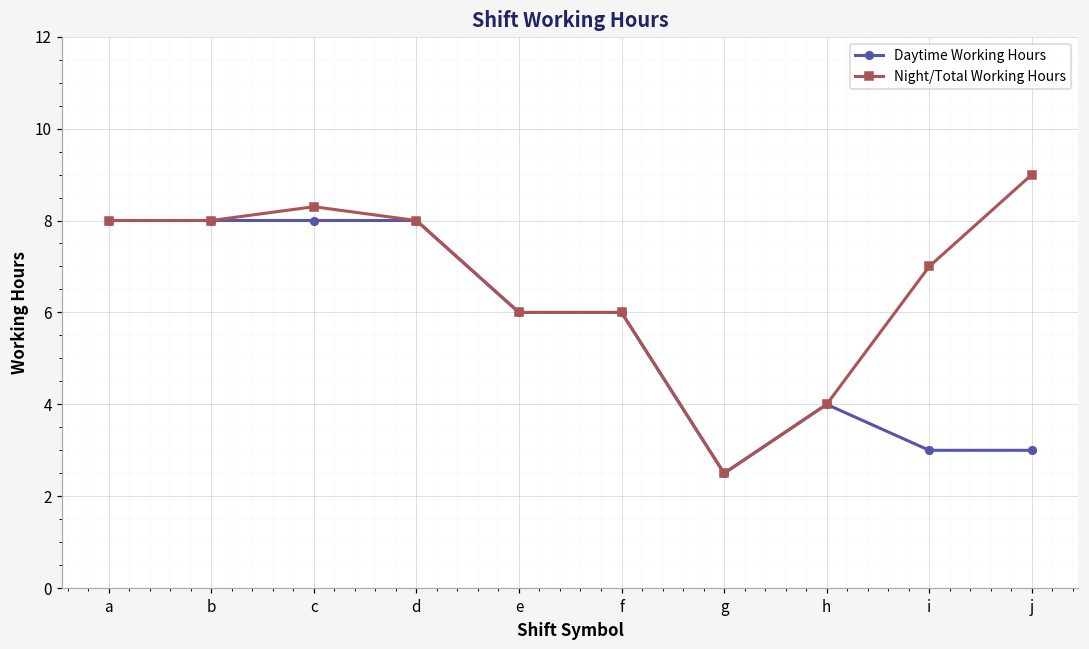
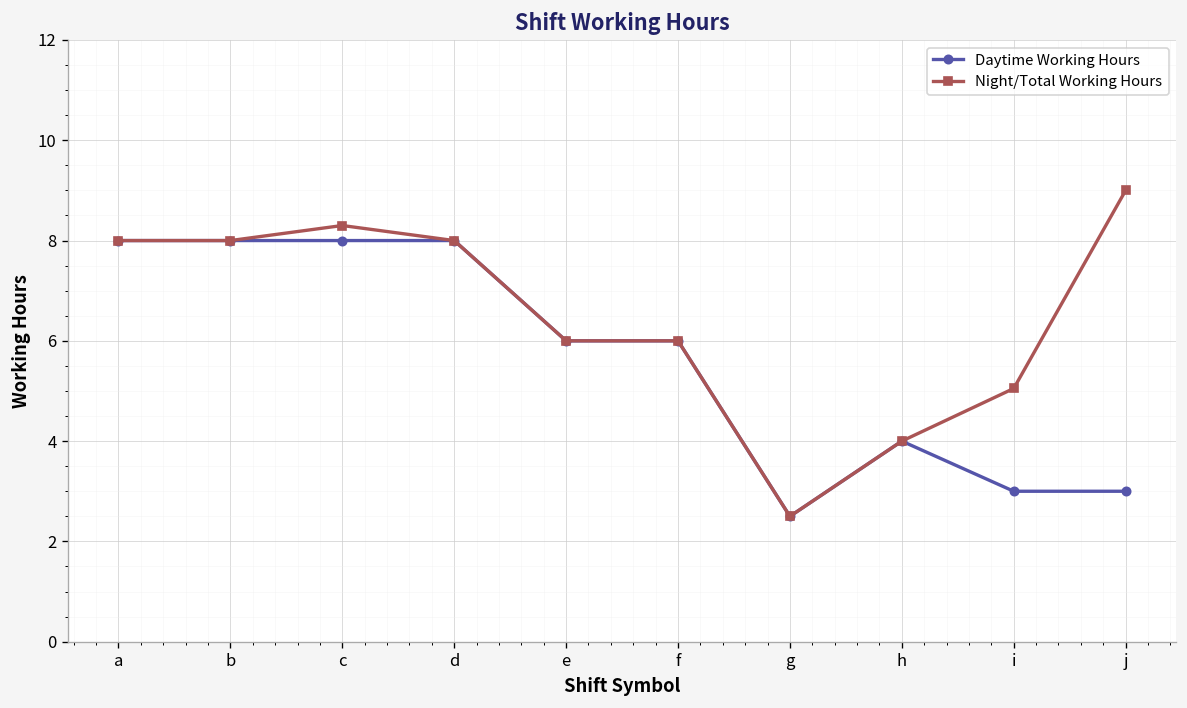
Night/Total Working Hours, i: 7.0 -> 5.1
